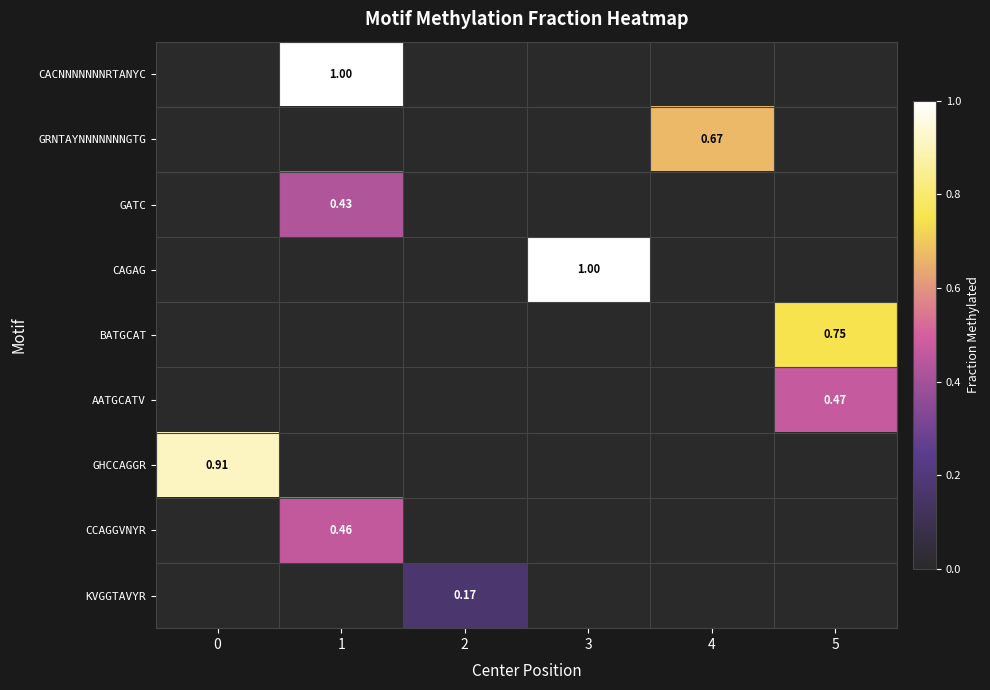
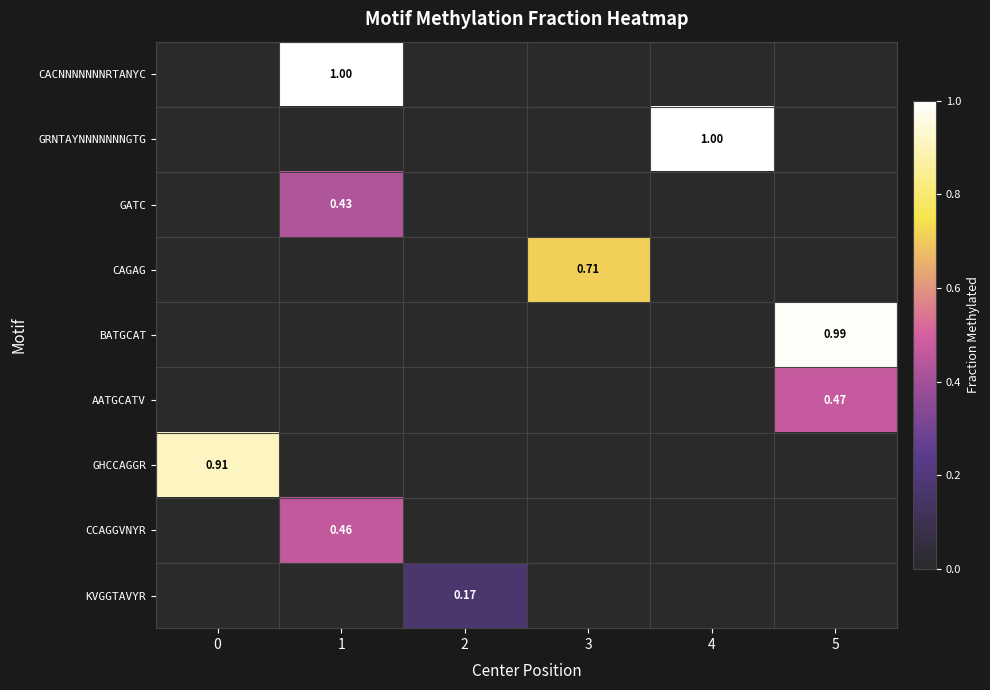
GRNTAYNNNNNNNGTG, 4: 0.67 -> 1.00
CAGAG, 3: 1.00 -> 0.71
BATGCAT, 5: 0.75 -> 0.99
